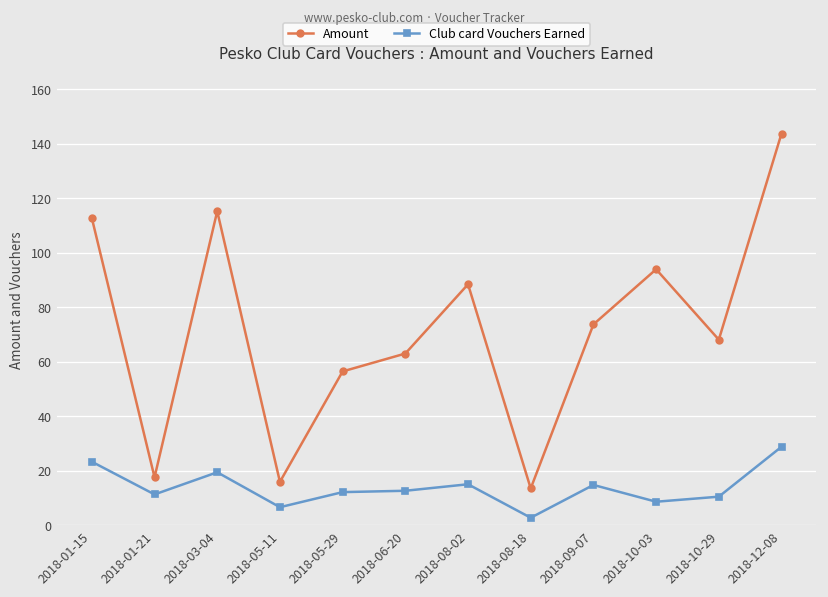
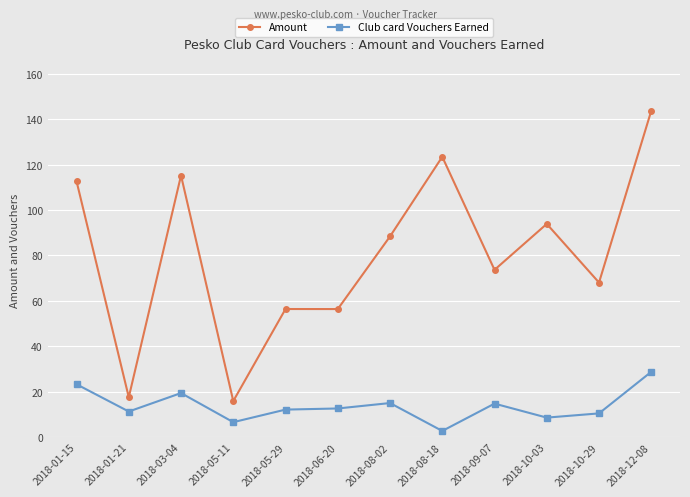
Amount, 2018-06-20: 63 -> 56
Amount, 2018-08-18: 13 -> 123
